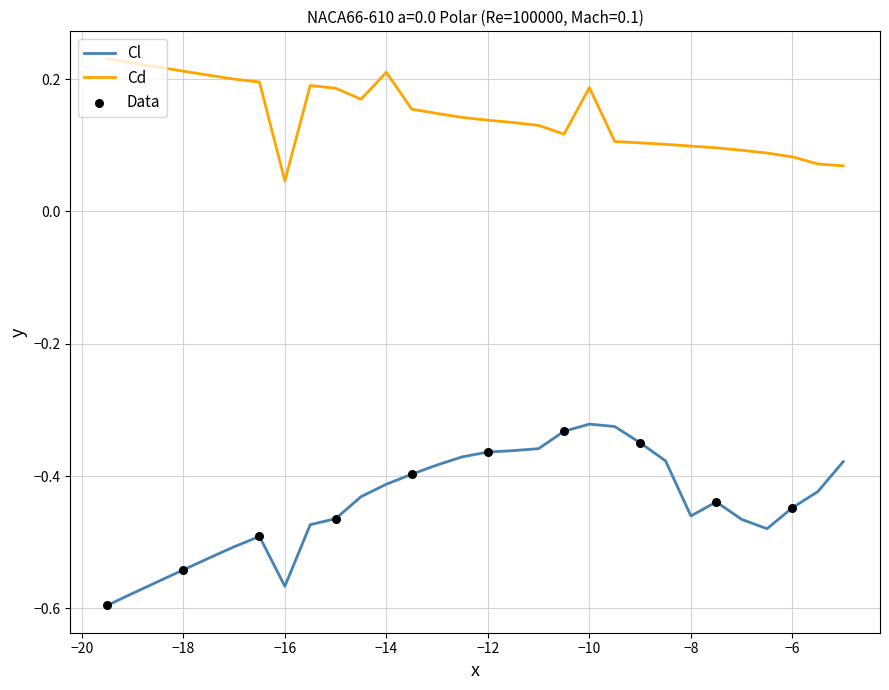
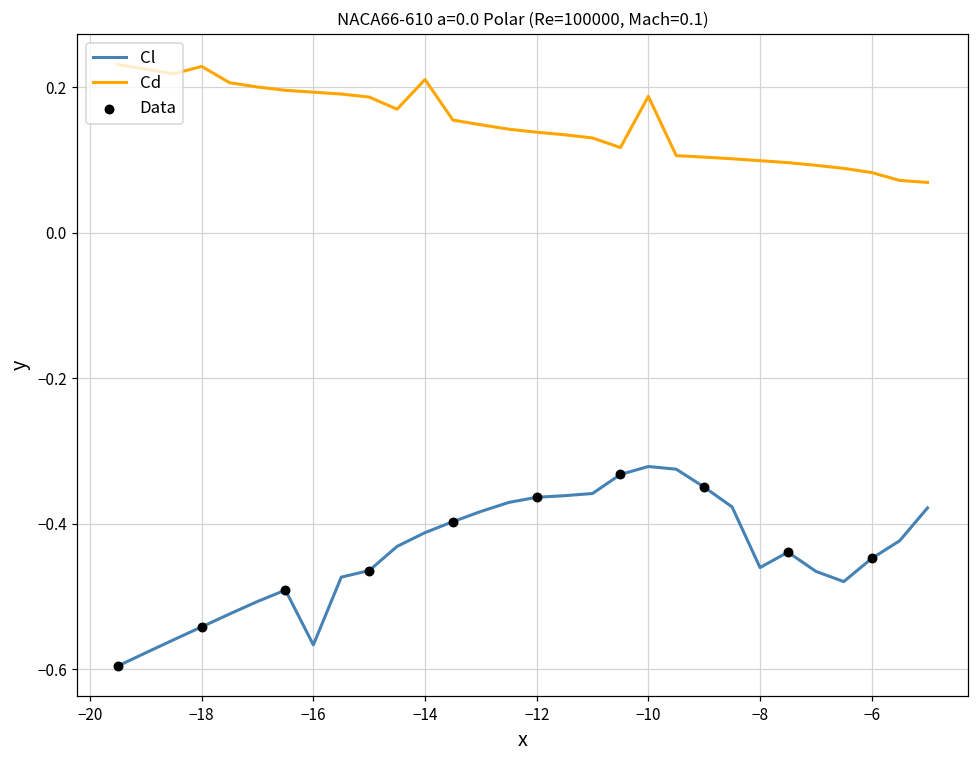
Cd, −18: 0.21 -> 0.23
Cd, −16: 0.05 -> 0.19
